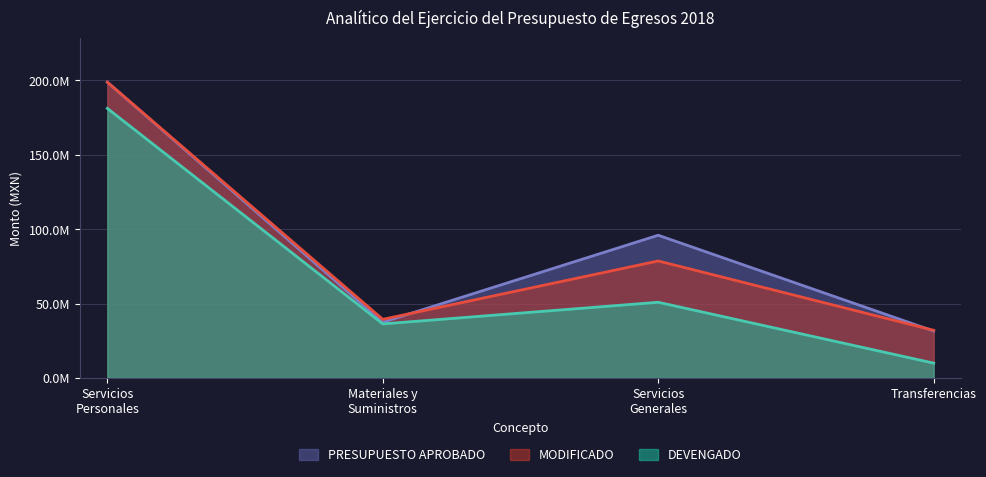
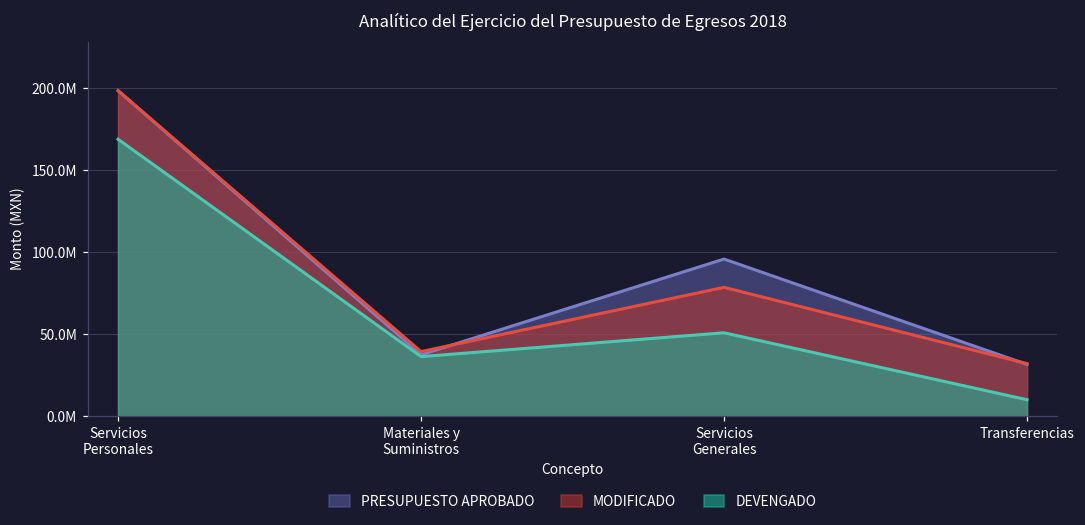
DEVENGADO, Servicios Personales: 181000000 -> 169000000
